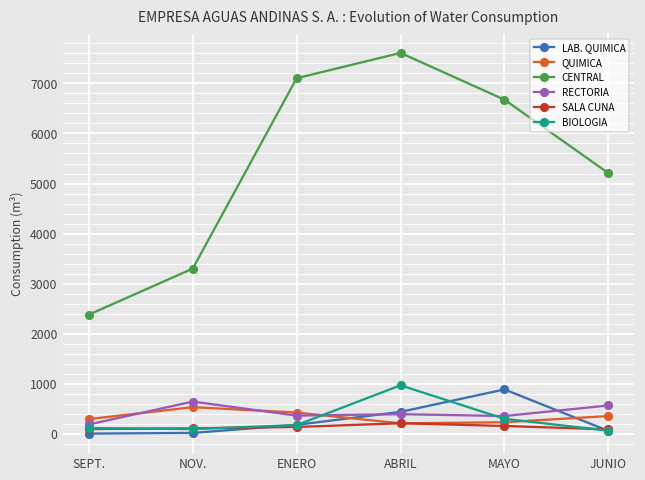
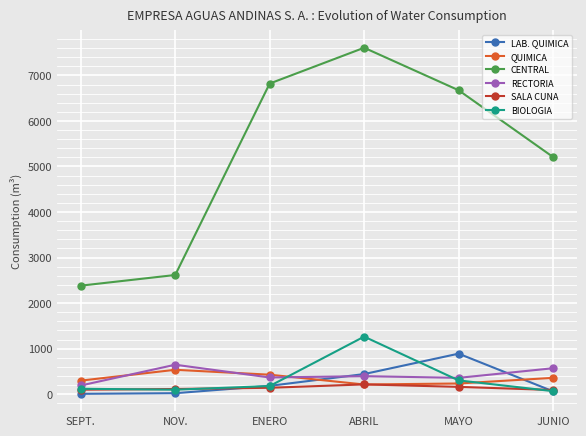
CENTRAL, NOV.: 3300 -> 2600
CENTRAL, ENERO: 7100 -> 6800
BIOLOGIA, ABRIL: 1000 -> 1300
